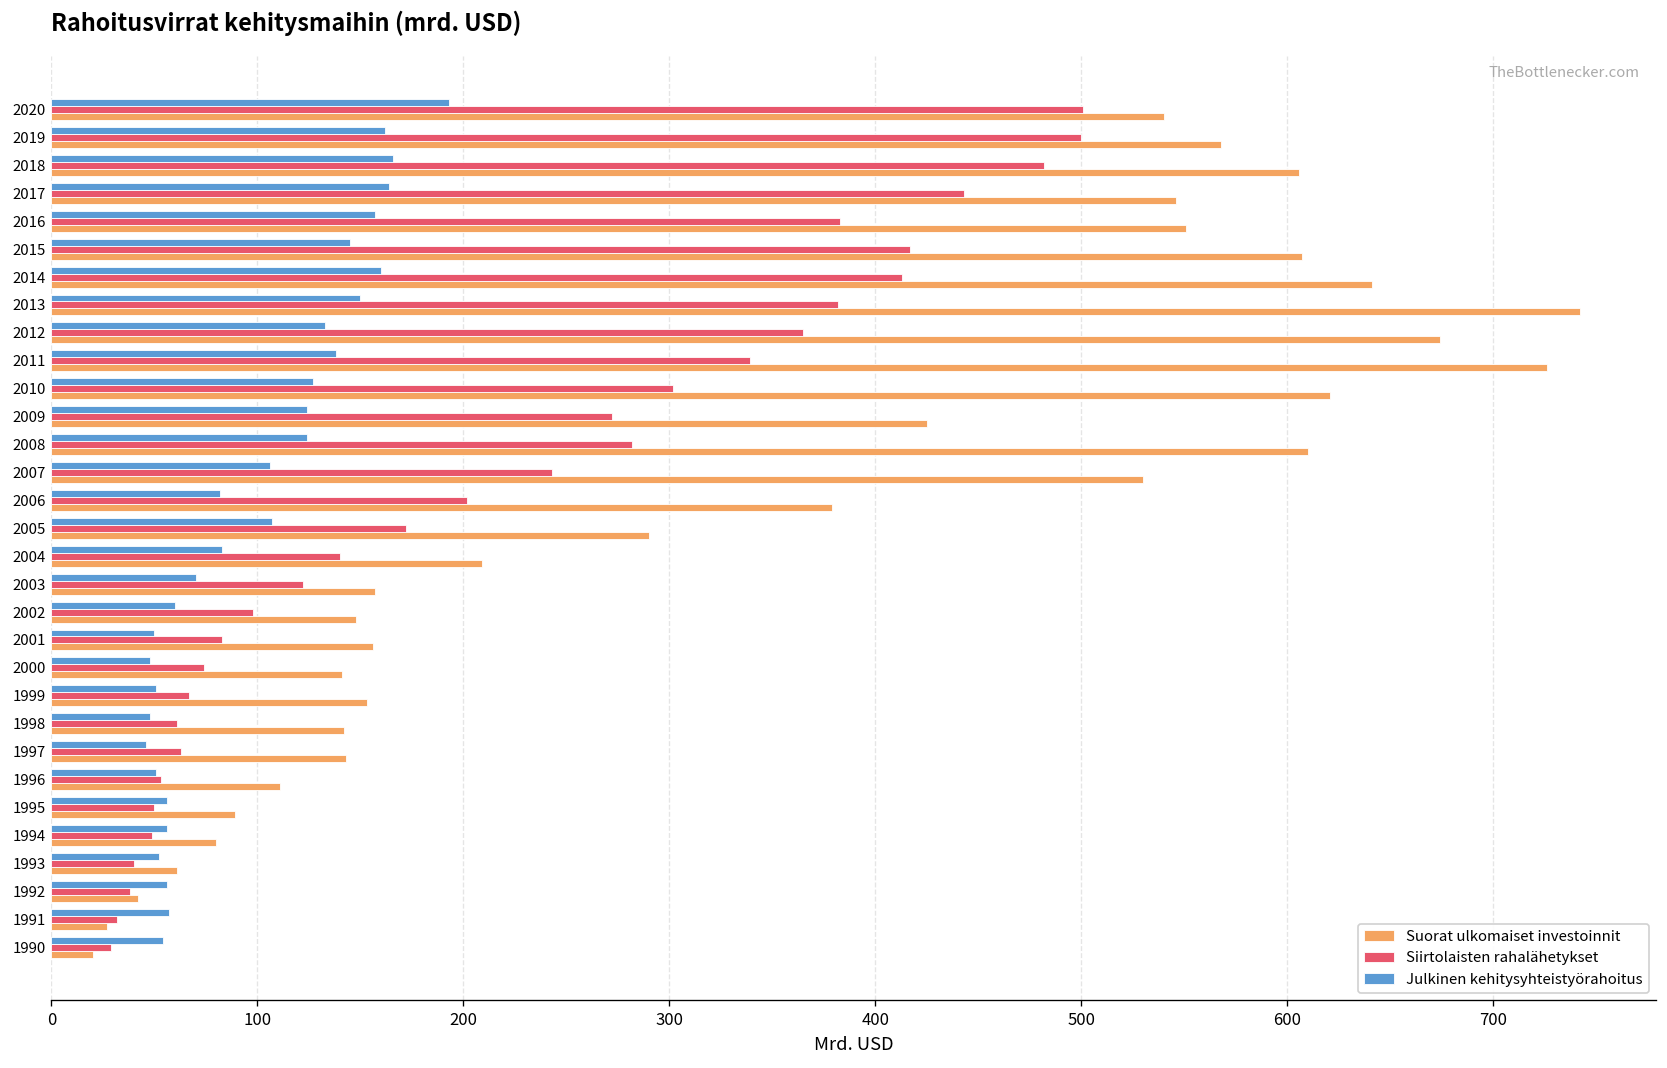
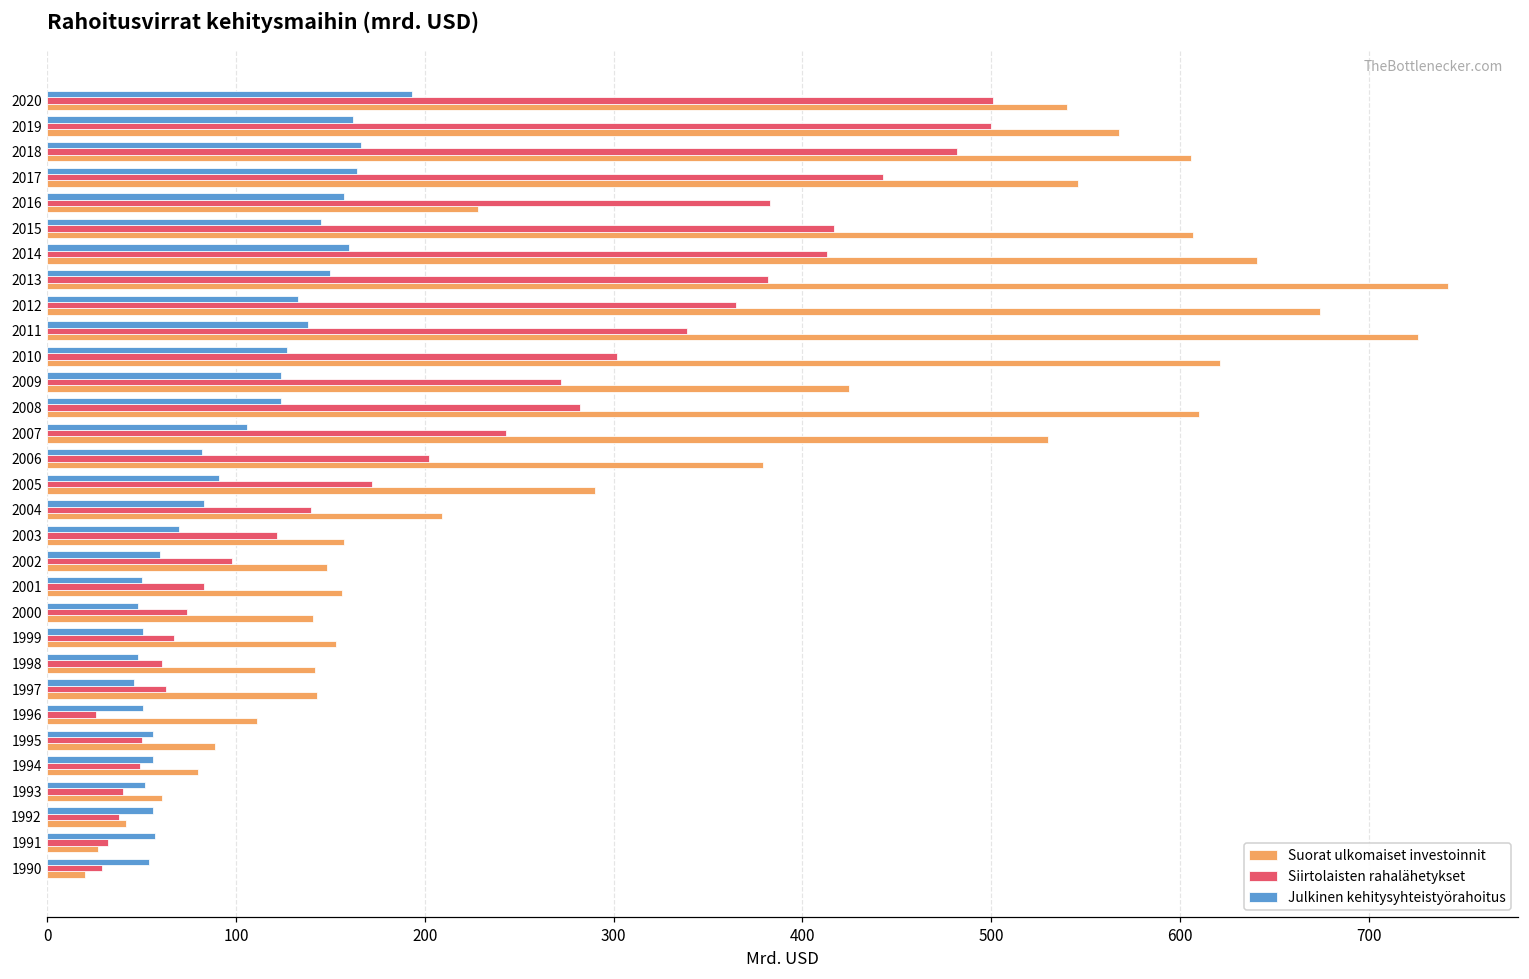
Suorat ulkomaiset investoinnit, 2016: 551 -> 228
Julkinen kehitysyhteistyörahoitus, 2005: 107 -> 91
Siirtolaisten rahalähetykset, 1996: 53 -> 26
